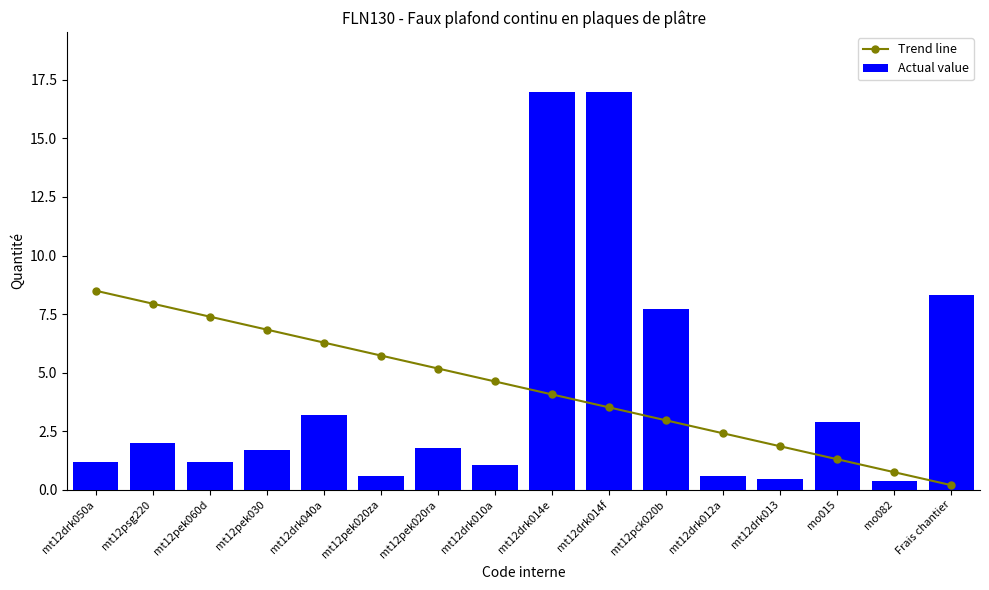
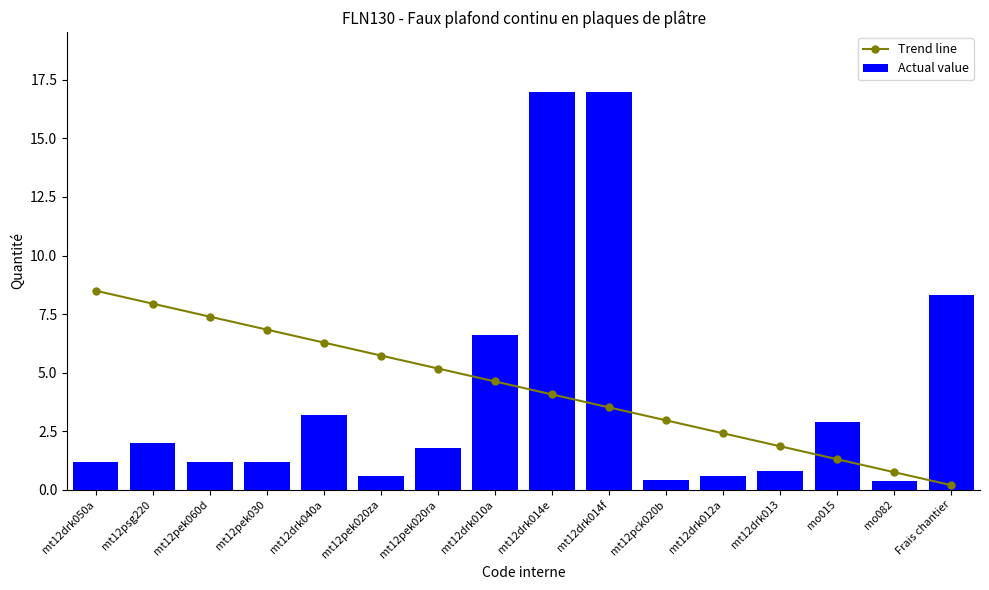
Actual value, mt12pek030: 1.7 -> 1.2
Actual value, mt12drk010a: 1.1 -> 6.6
Actual value, mt12pck020b: 7.7 -> 0.4
Actual value, mt12drk013: 0.5 -> 0.8
